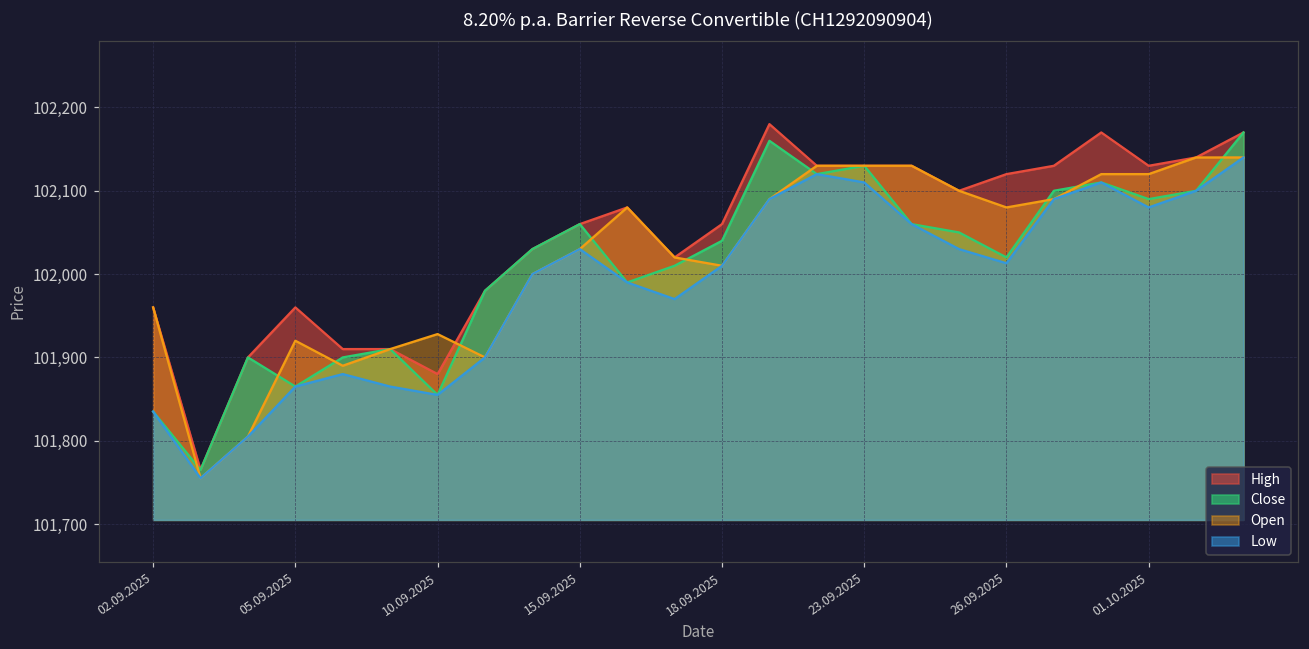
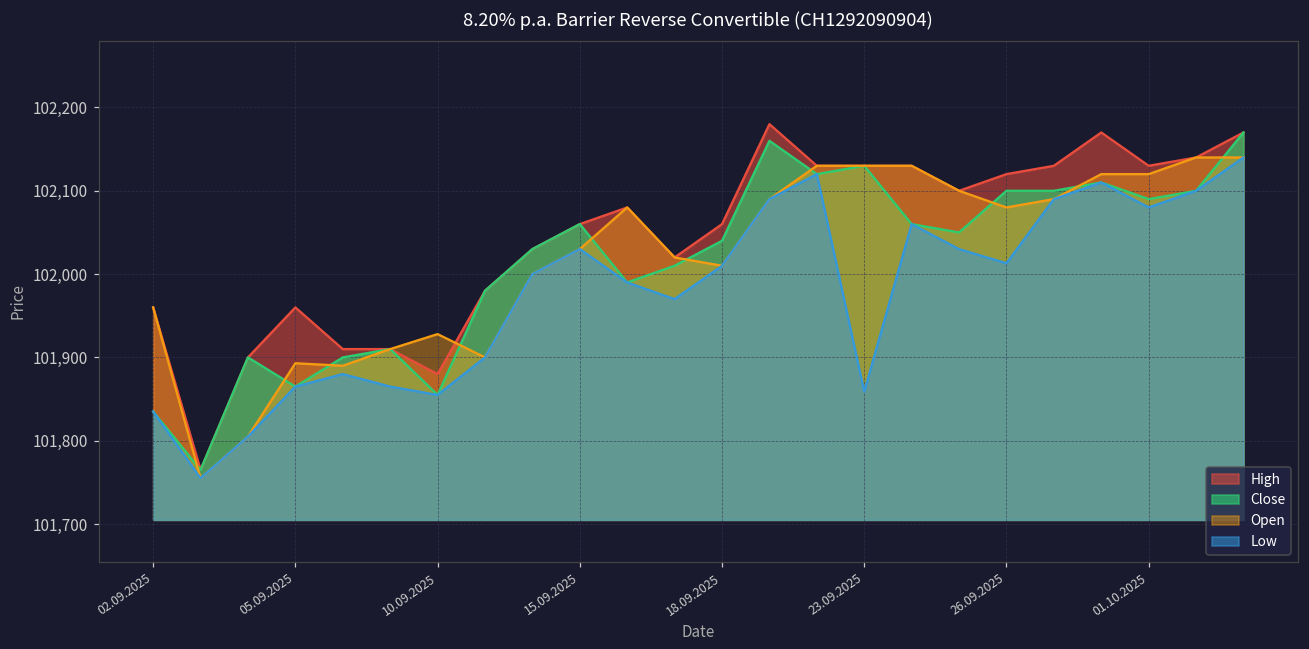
Open, 05.09.2025: 101,920 -> 101,890
Low, 23.09.2025: 102,110 -> 101,860
Close, 26.09.2025: 102,020 -> 102,100
